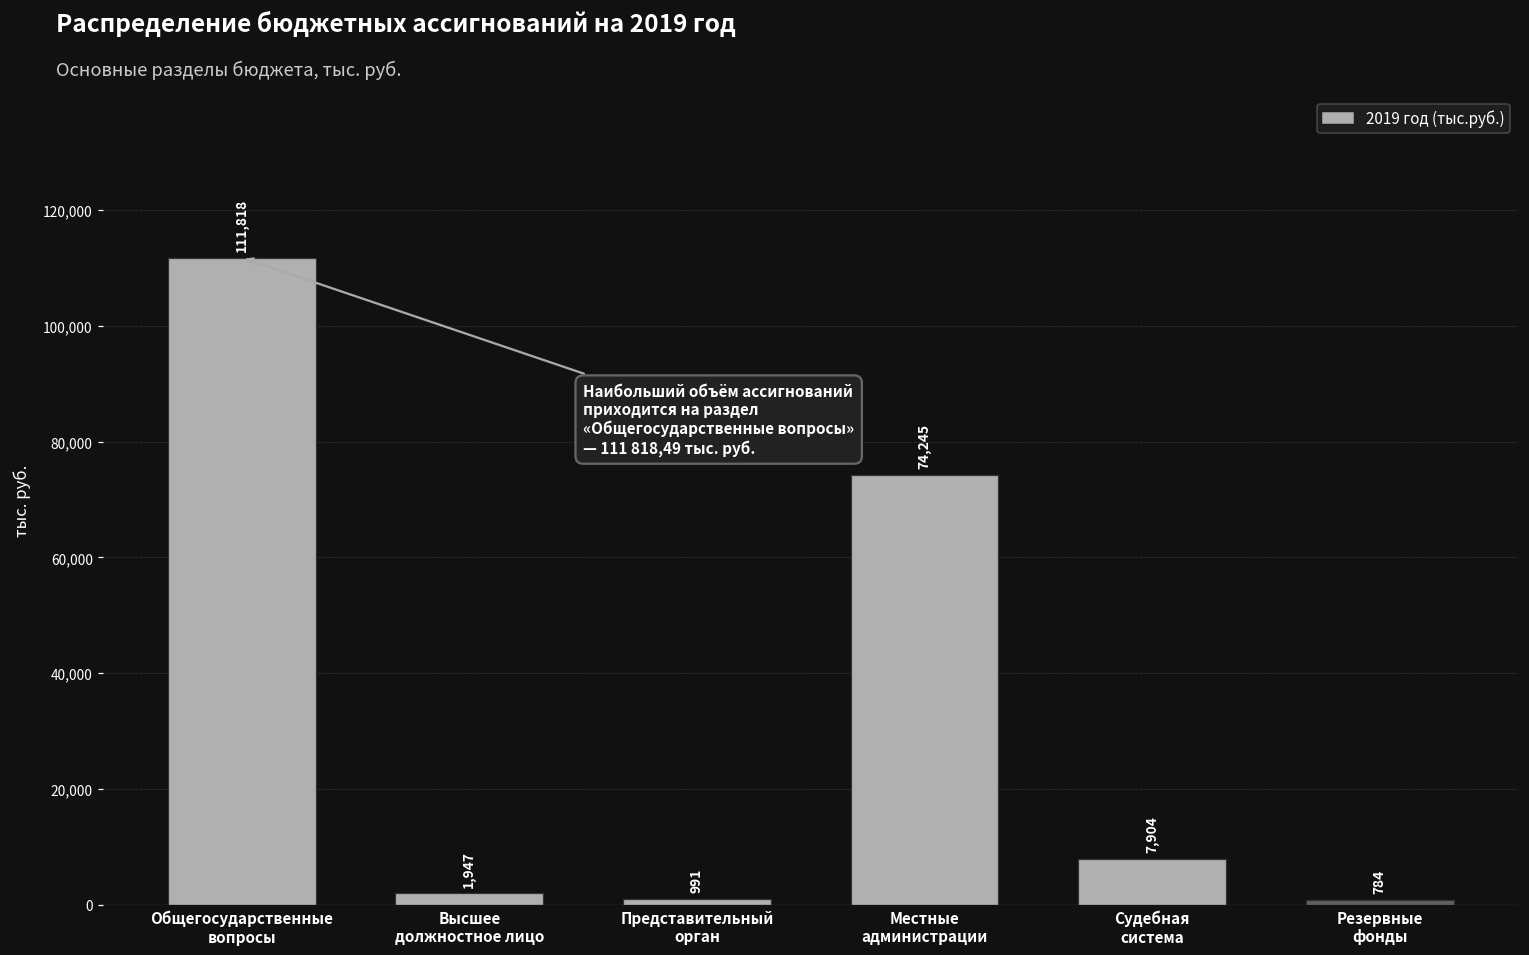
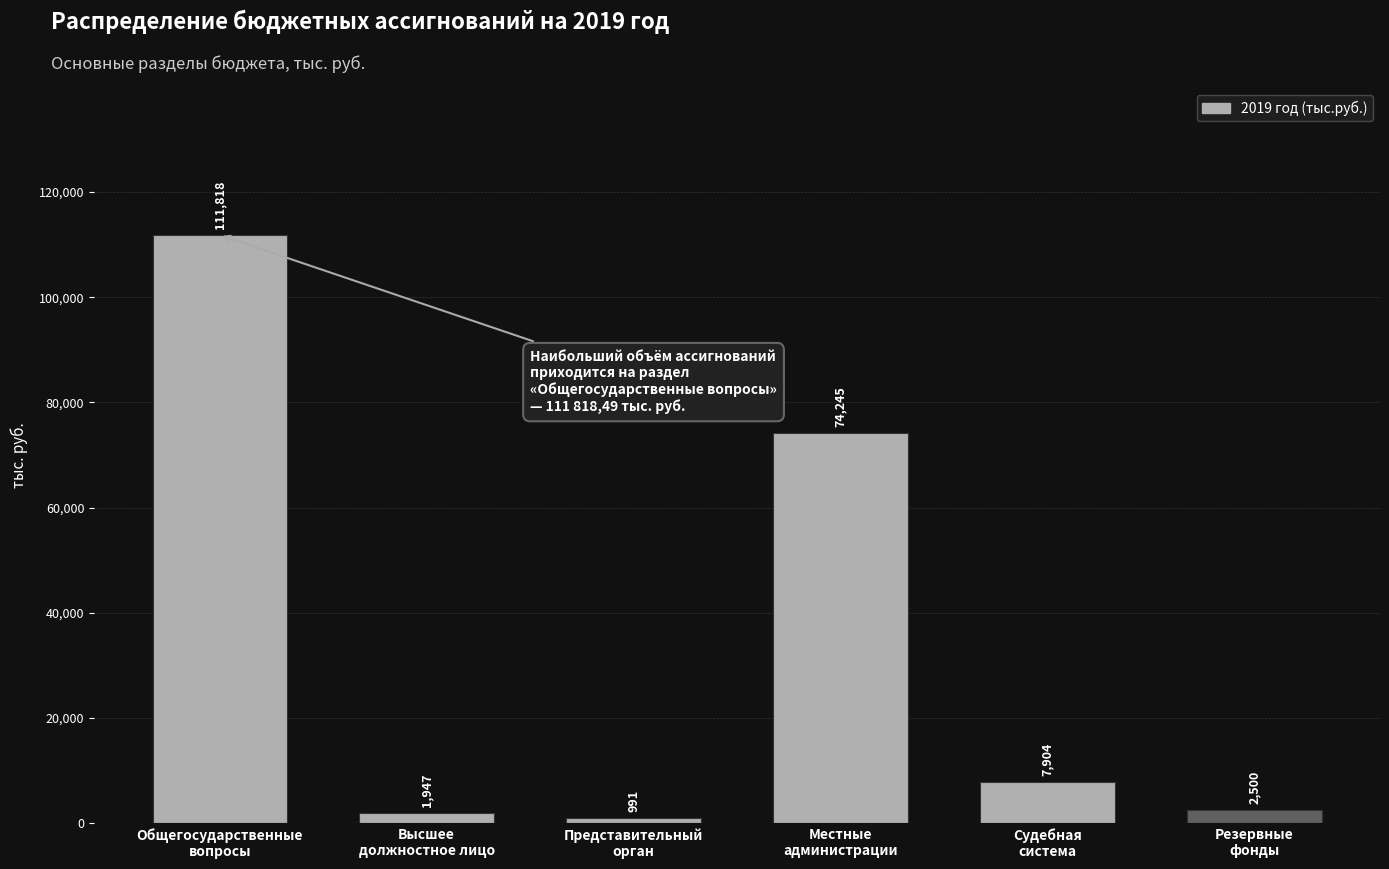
Резервные фонды: 784 -> 2,500
